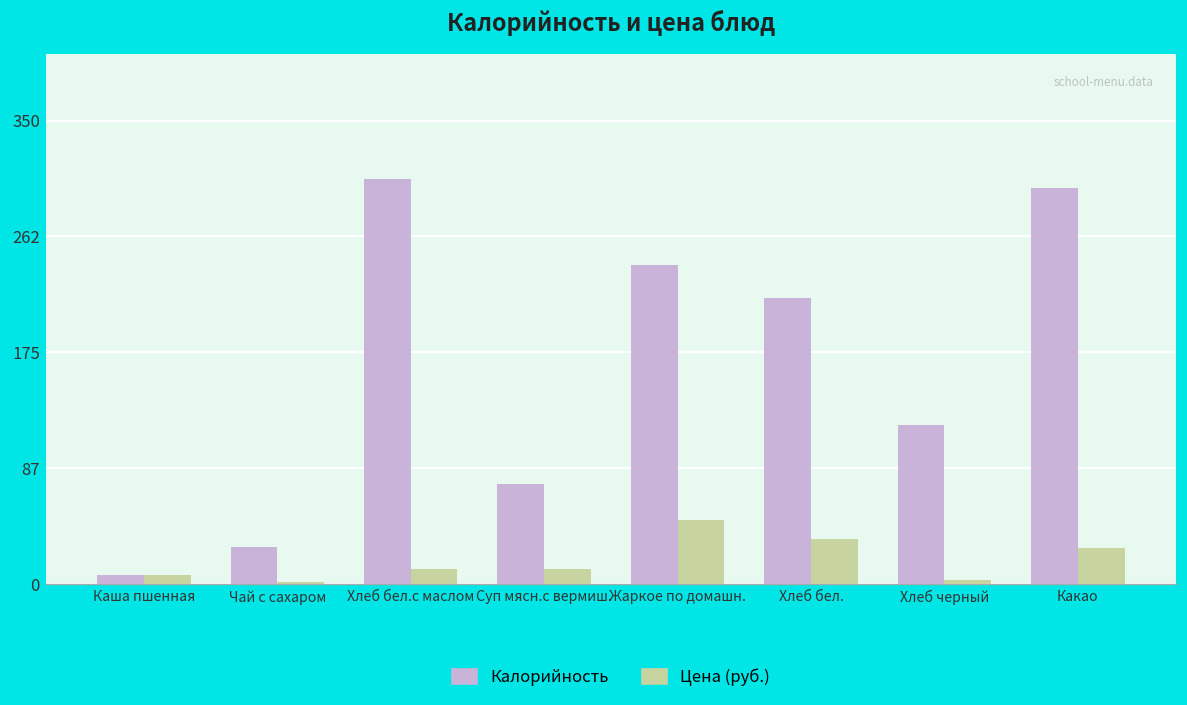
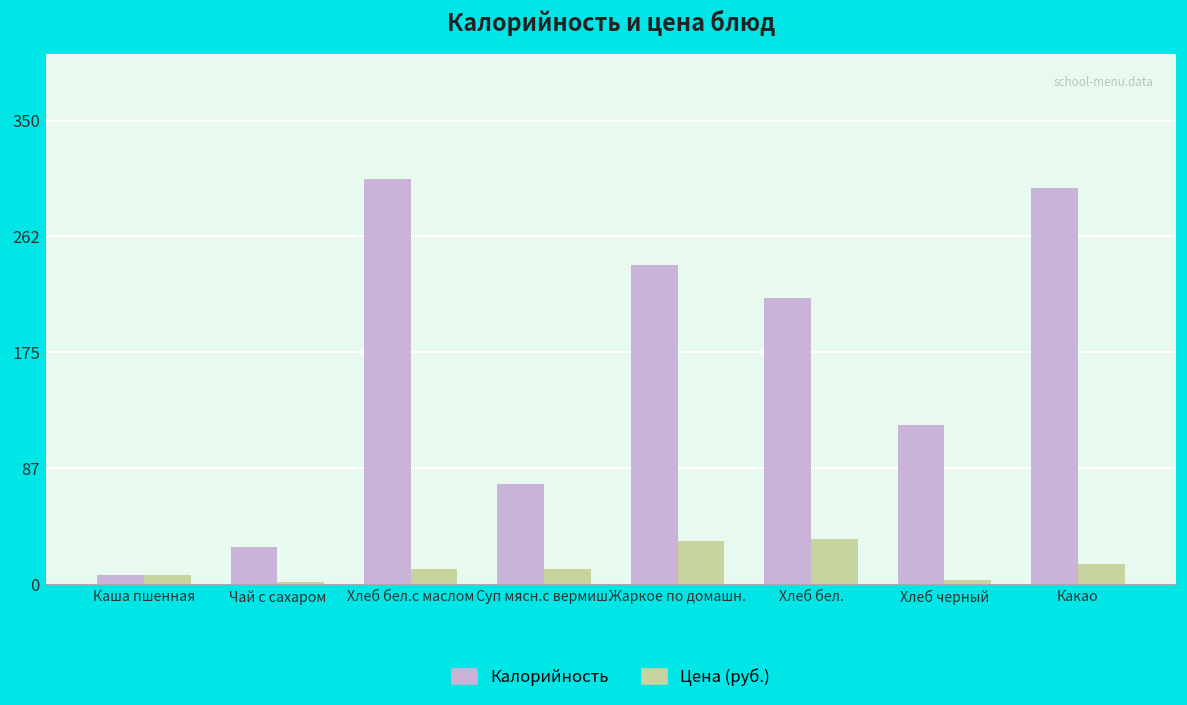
Цена (руб.), Жаркое по домашн.: 48 -> 32
Цена (руб.), Какао: 28 -> 15
